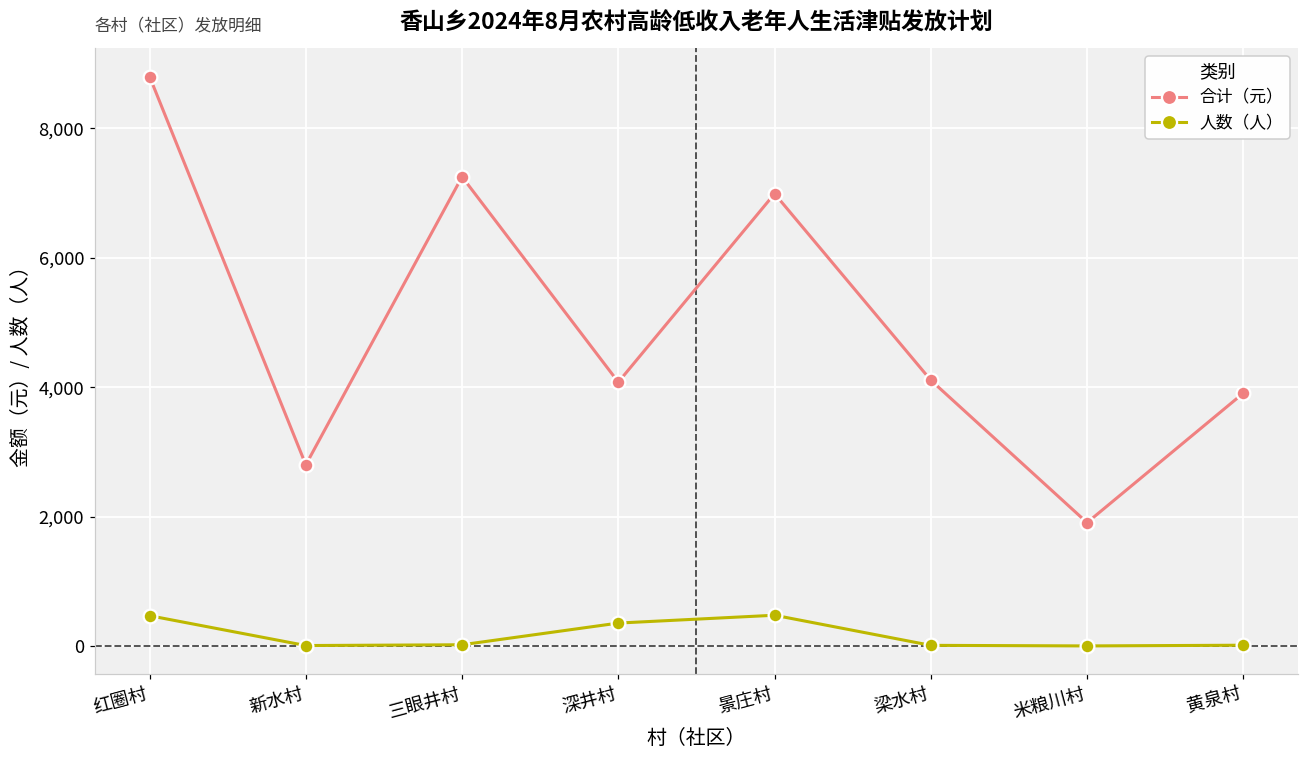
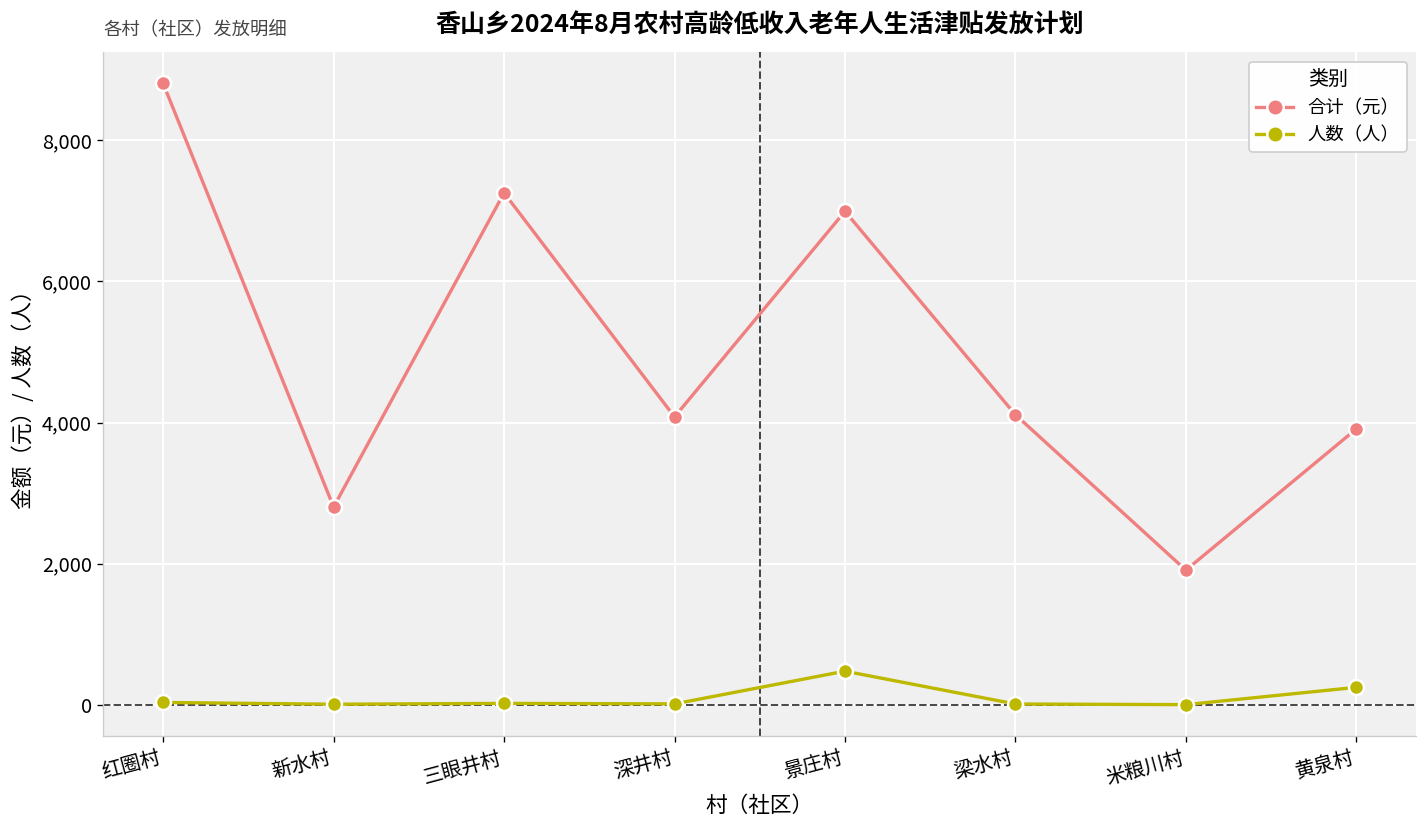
人数（人）, 红圈村: 500 -> 0
人数（人）, 深井村: 400 -> 0
人数（人）, 黄泉村: 0 -> 300
